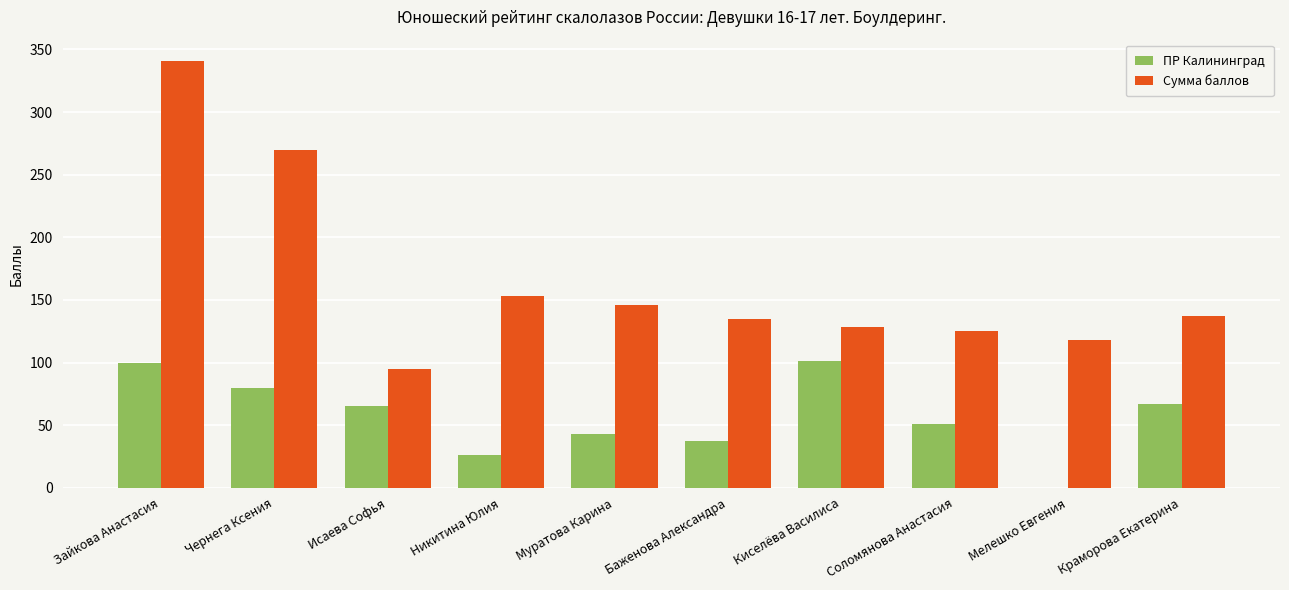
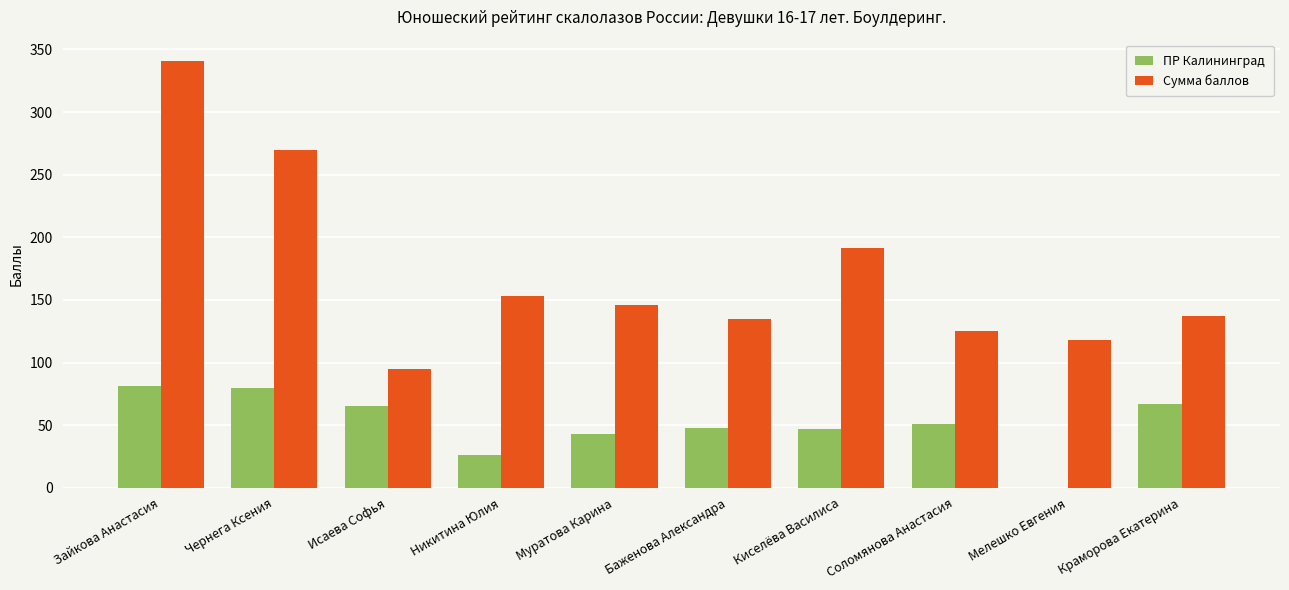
ПР Калининград, Зайкова Анастасия: 100 -> 82
ПР Калининград, Баженова Александра: 37 -> 48
ПР Калининград, Киселёва Василиса: 101 -> 47
Сумма баллов, Киселёва Василиса: 128 -> 192
